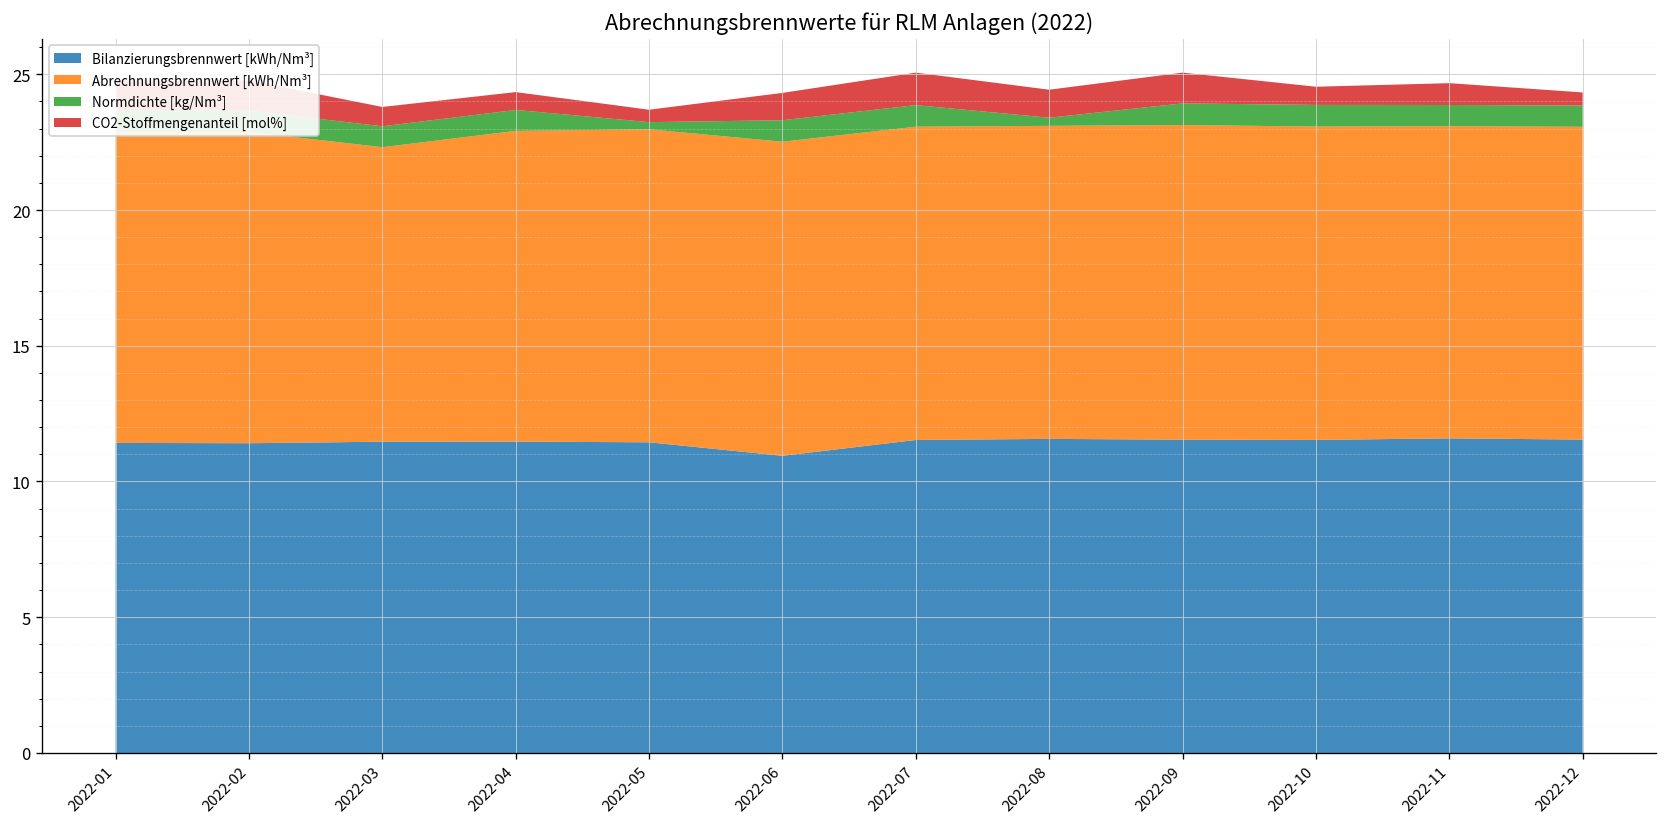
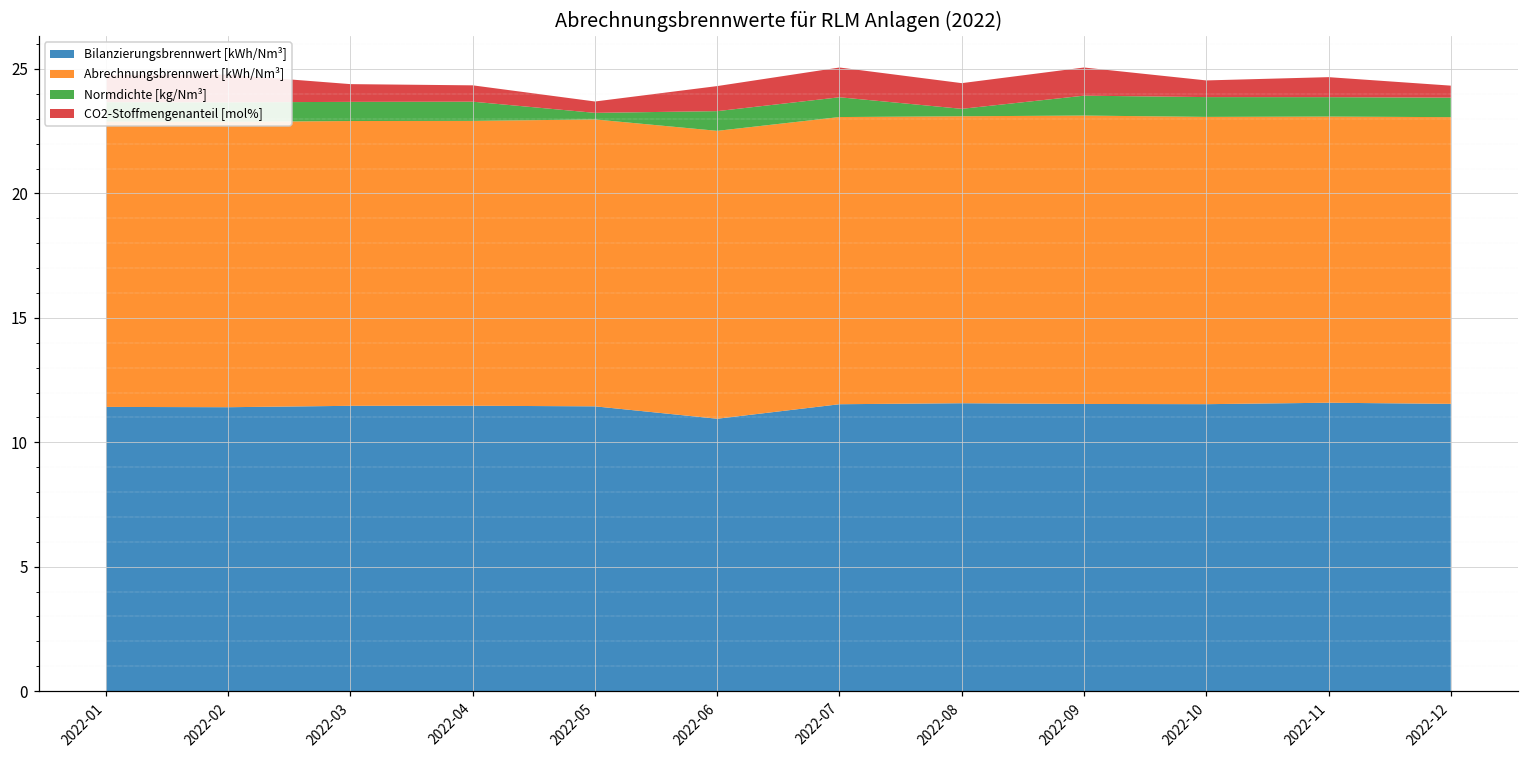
Abrechnungsbrennwert [kWh/Nm³], 2022-03: 10.8 -> 11.4
